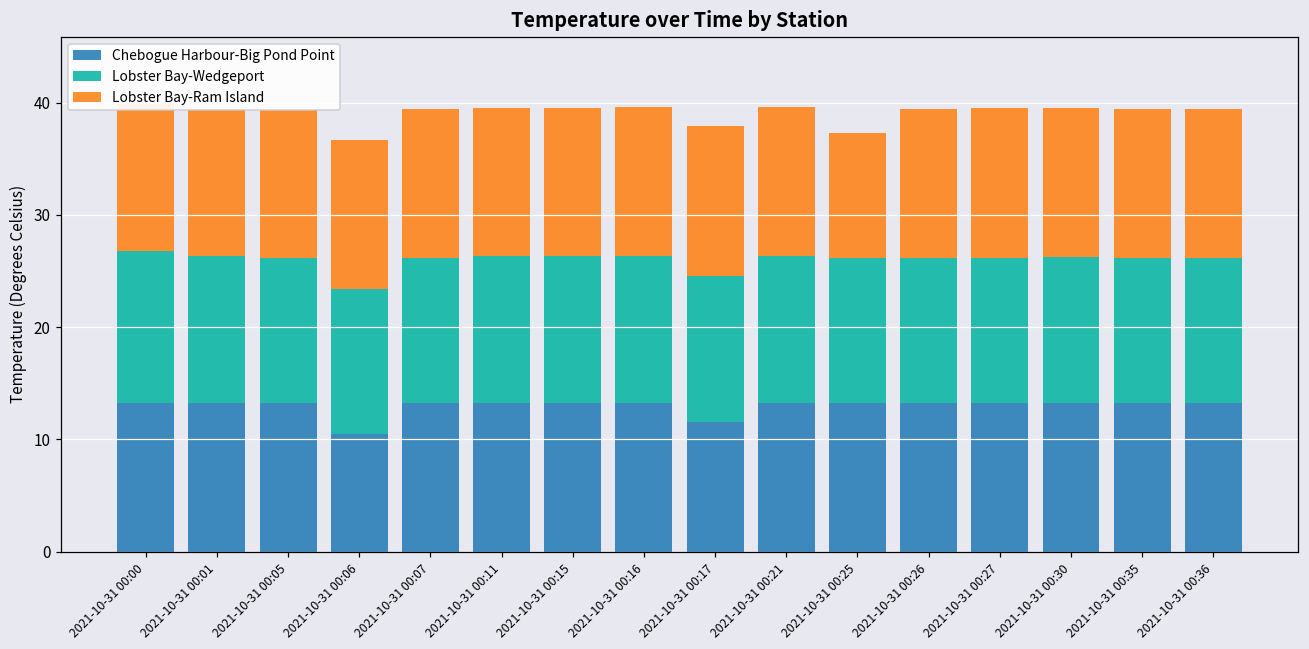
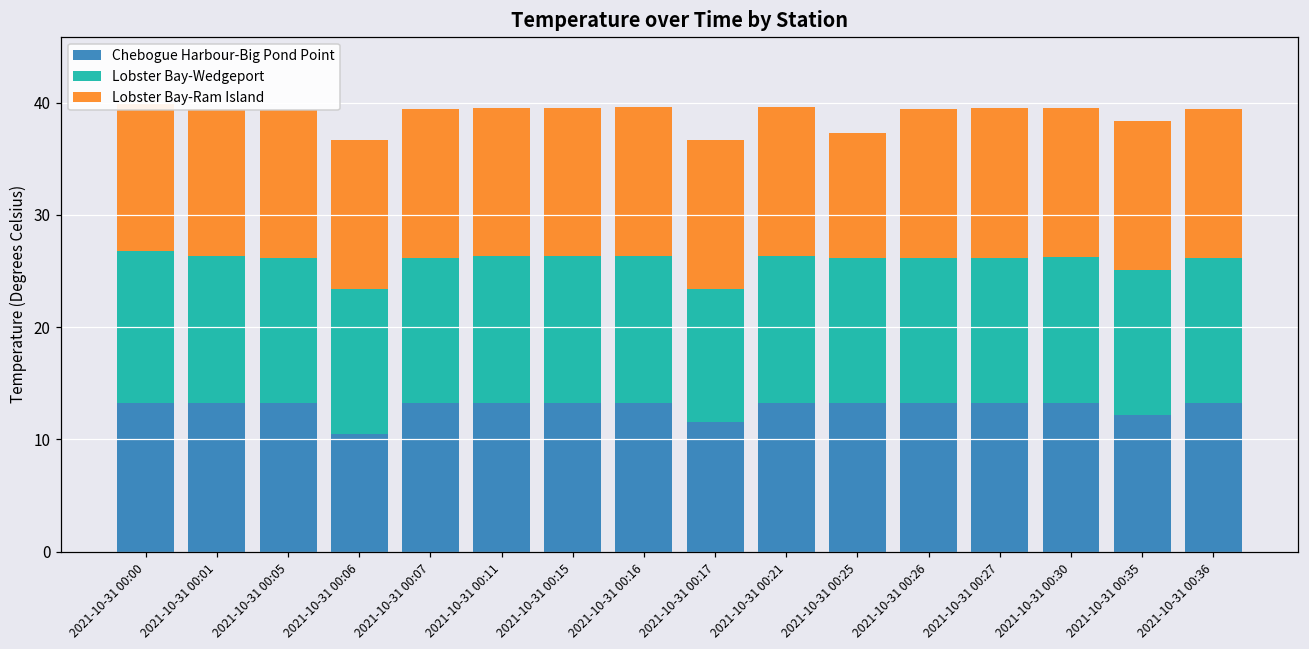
Lobster Bay-Wedgeport, 2021-10-31 00:17: 13.1 -> 11.9
Chebogue Harbour-Big Pond Point, 2021-10-31 00:35: 13.2 -> 12.2
